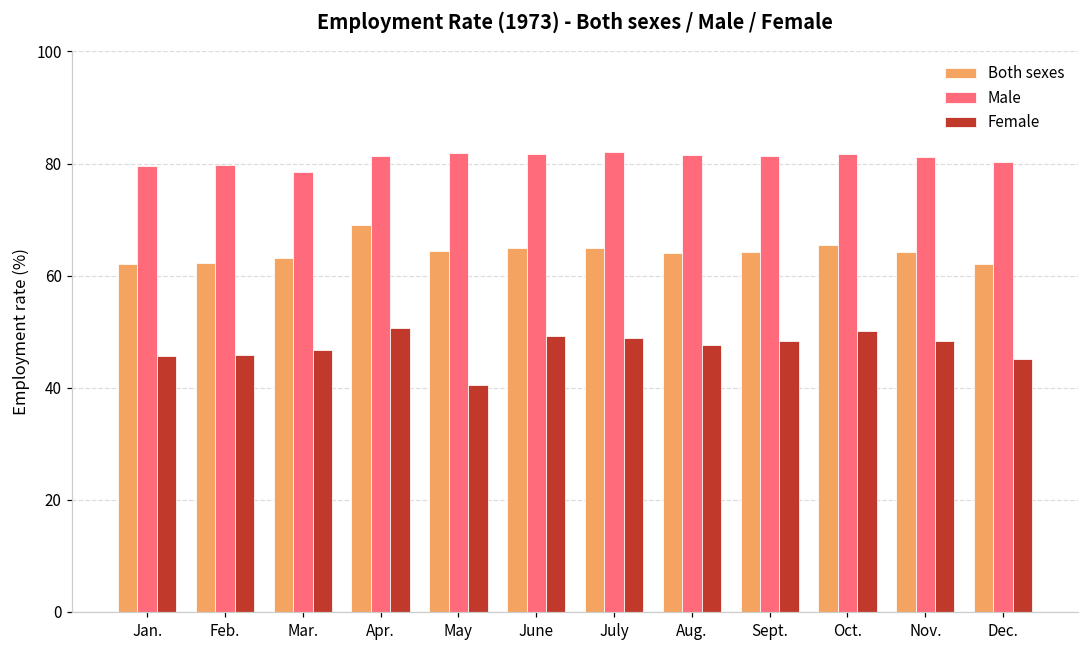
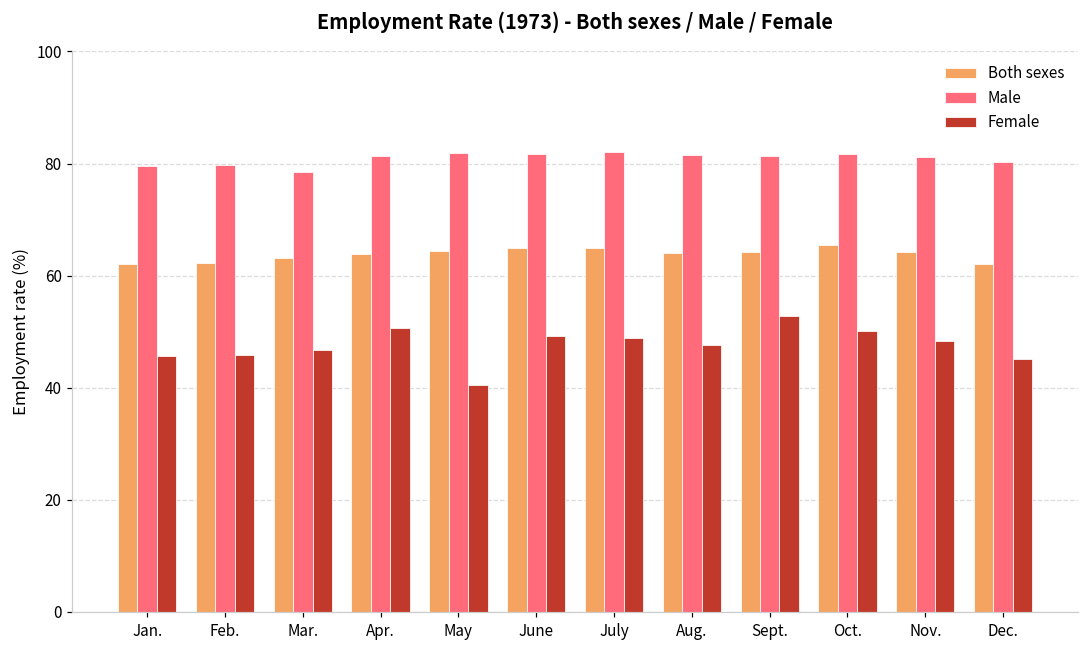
Both sexes, Apr.: 69 -> 64
Female, Sept.: 48 -> 53
